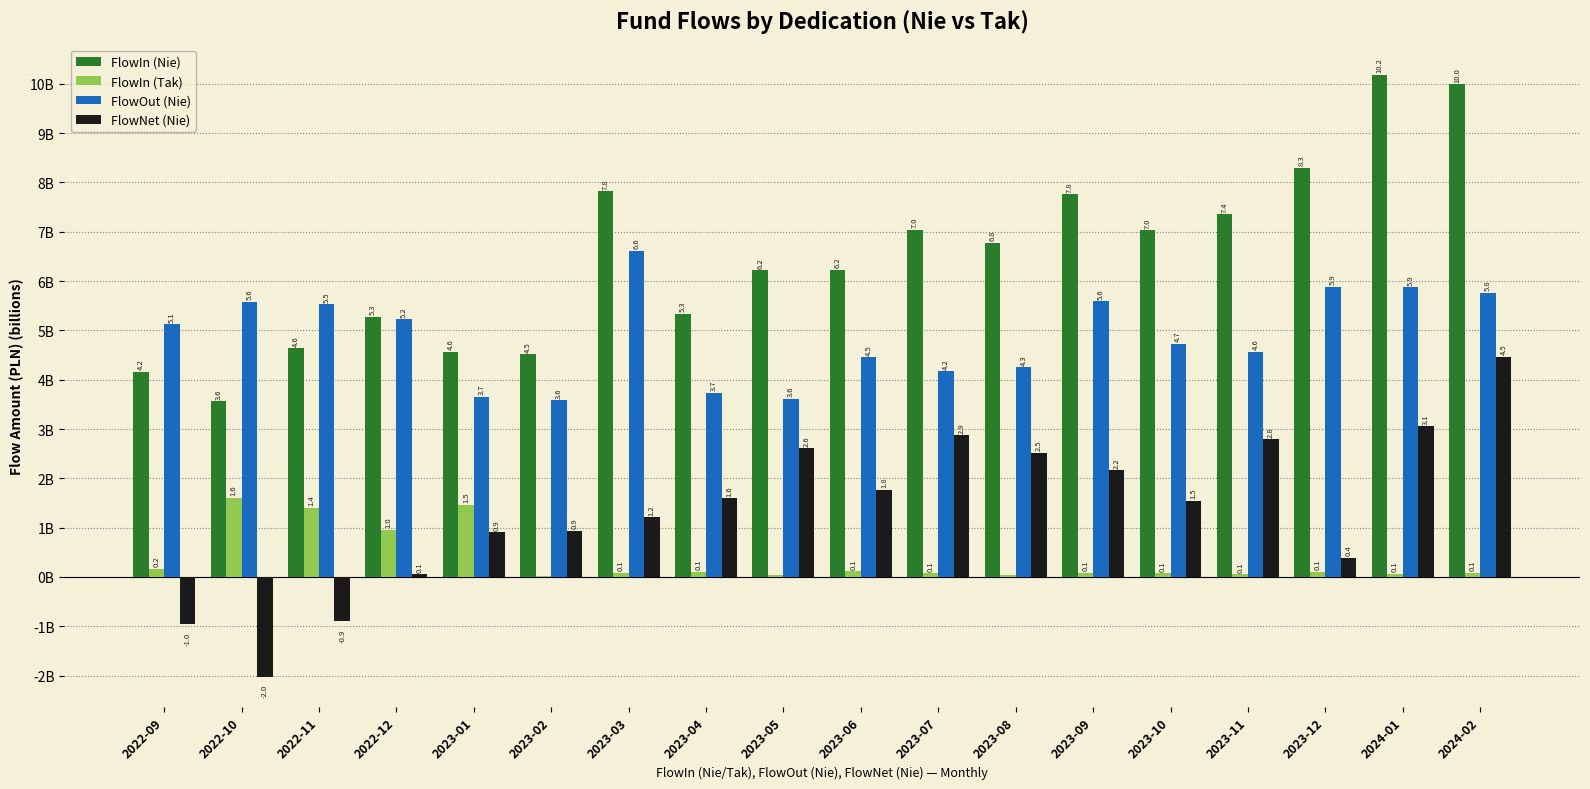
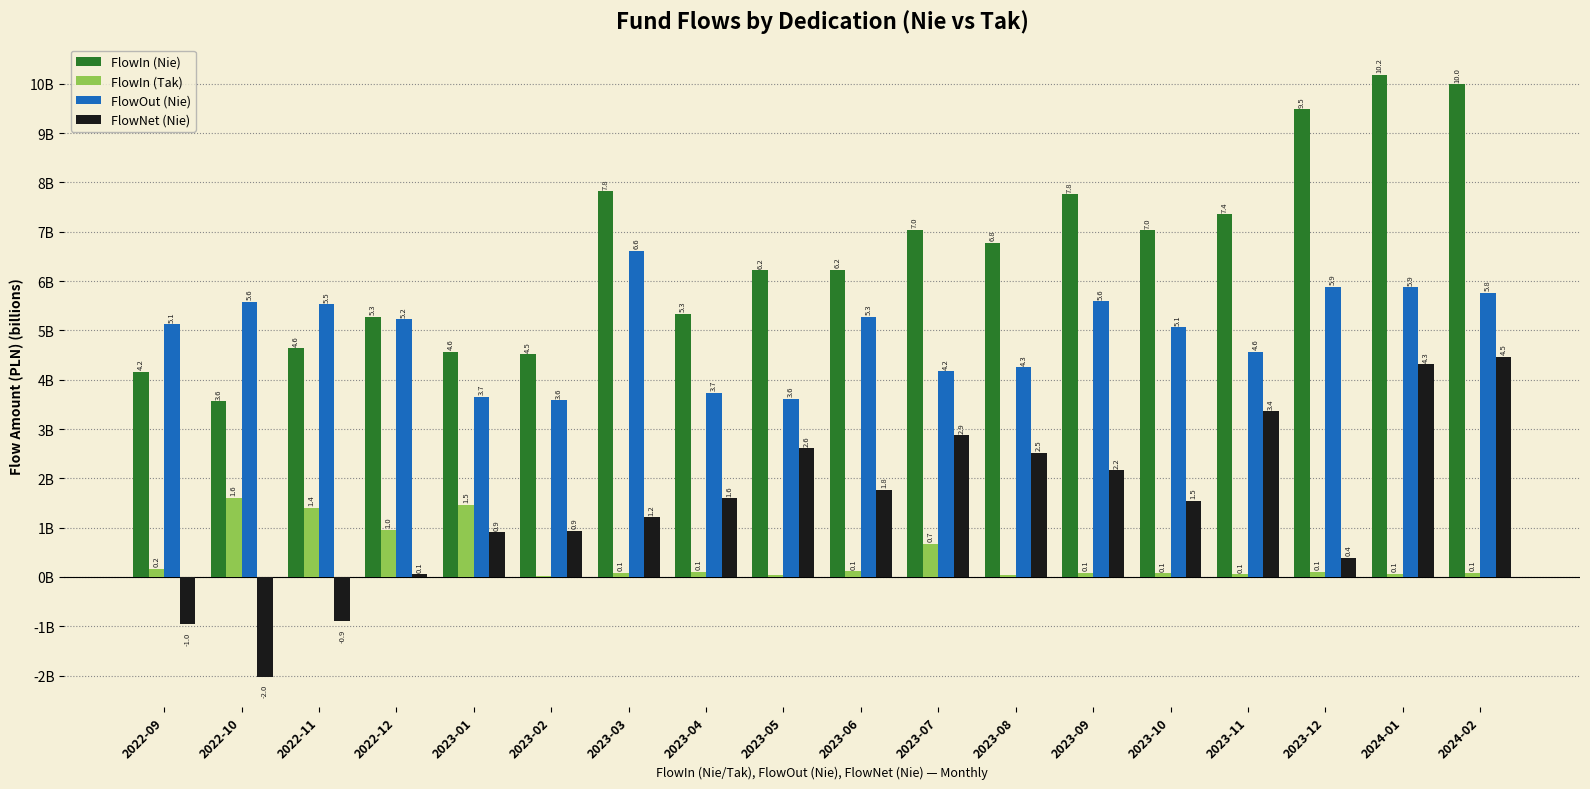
FlowOut (Nie), 2023-06: 4.5 -> 5.3
FlowIn (Tak), 2023-07: 0.1 -> 0.7
FlowOut (Nie), 2023-10: 4.7 -> 5.1
FlowNet (Nie), 2023-11: 2.8 -> 3.4
FlowIn (Nie), 2023-12: 8.3 -> 9.5
FlowNet (Nie), 2024-01: 3.1 -> 4.3
